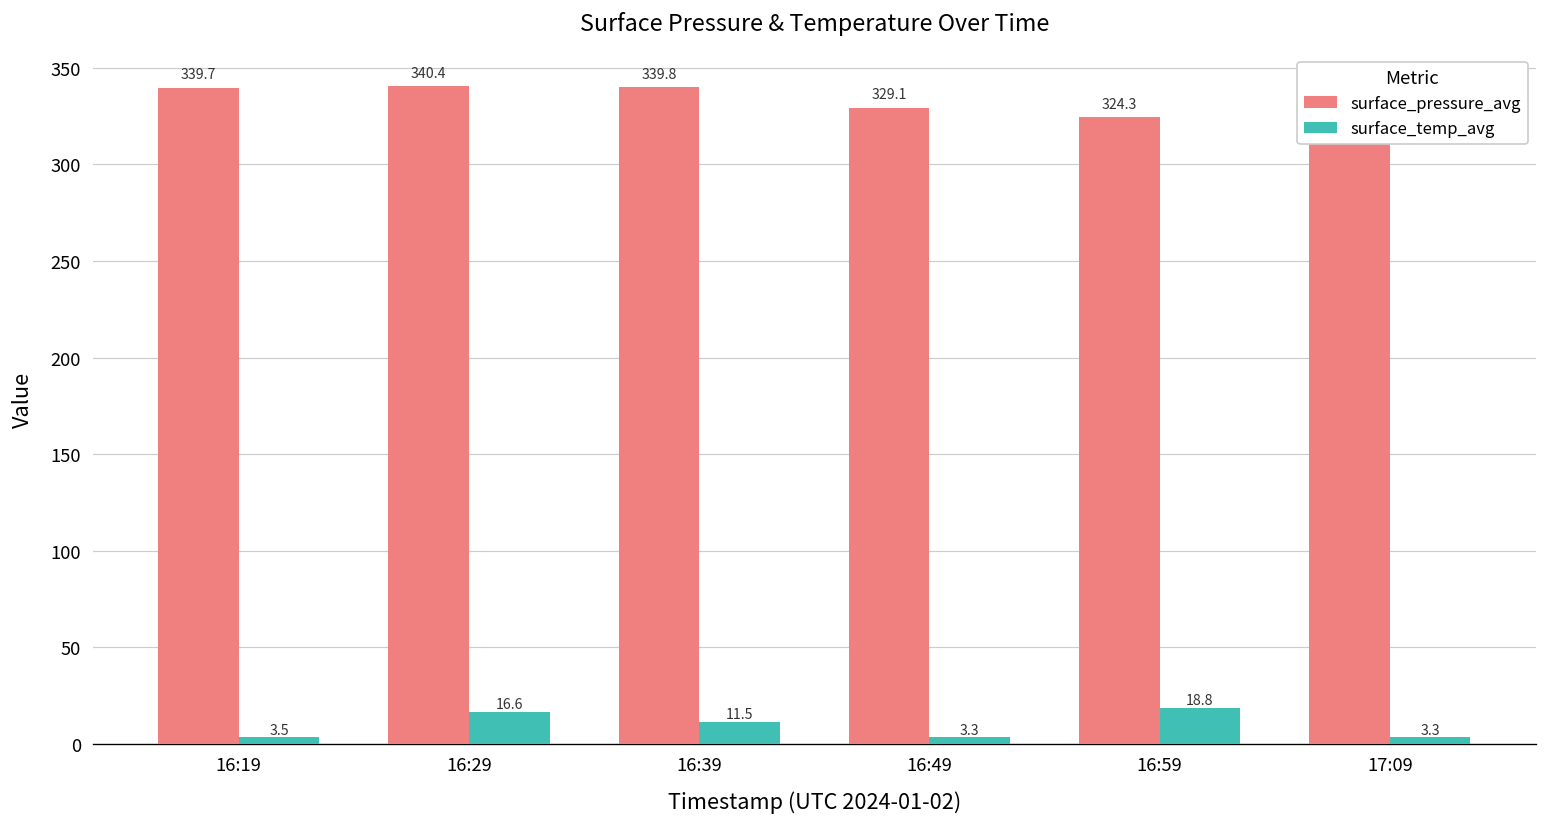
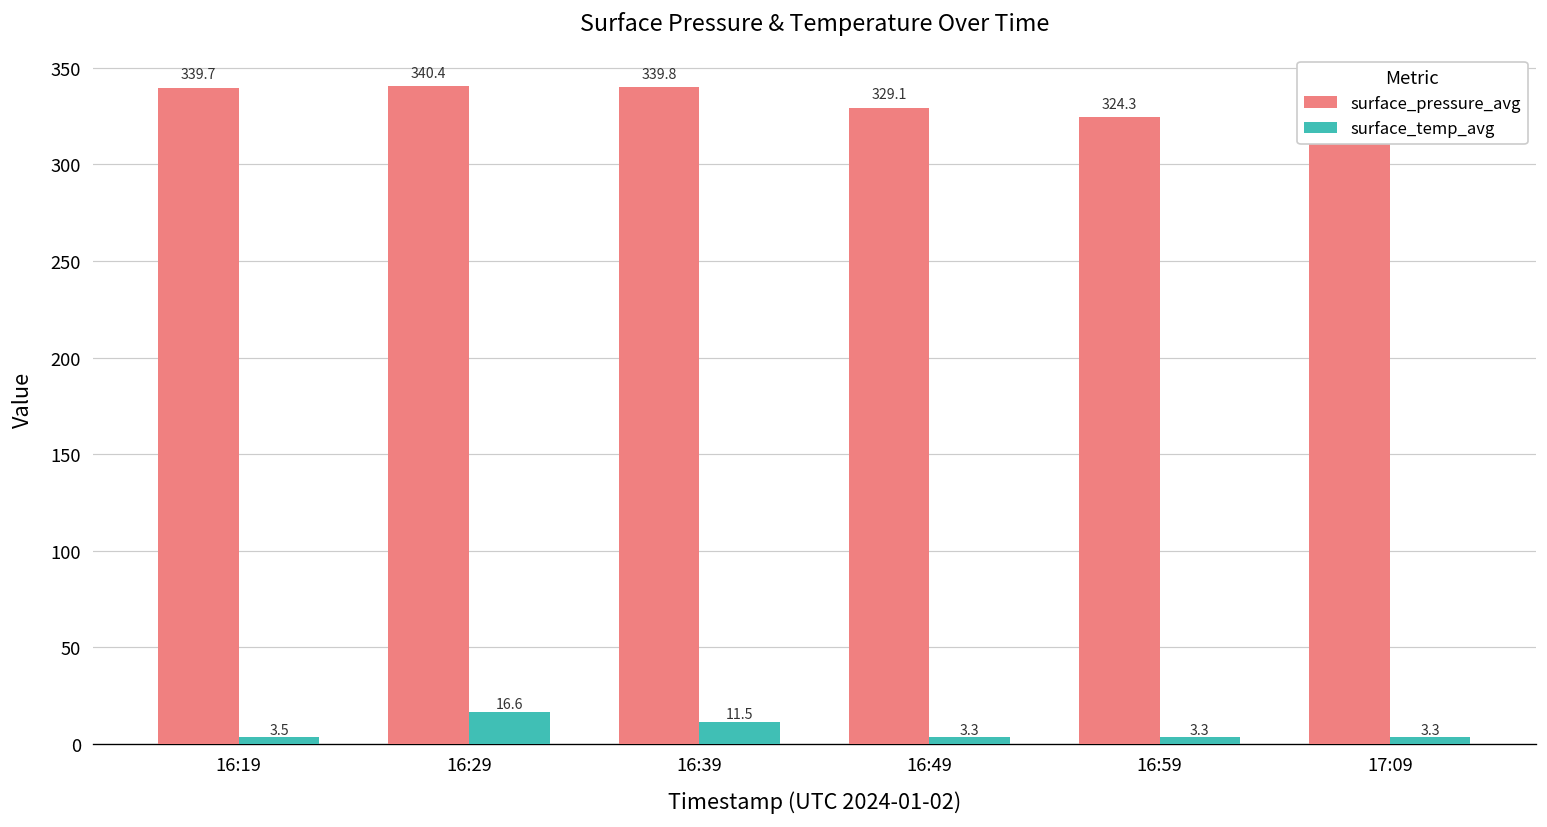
surface_temp_avg, 16:59: 18.8 -> 3.3
